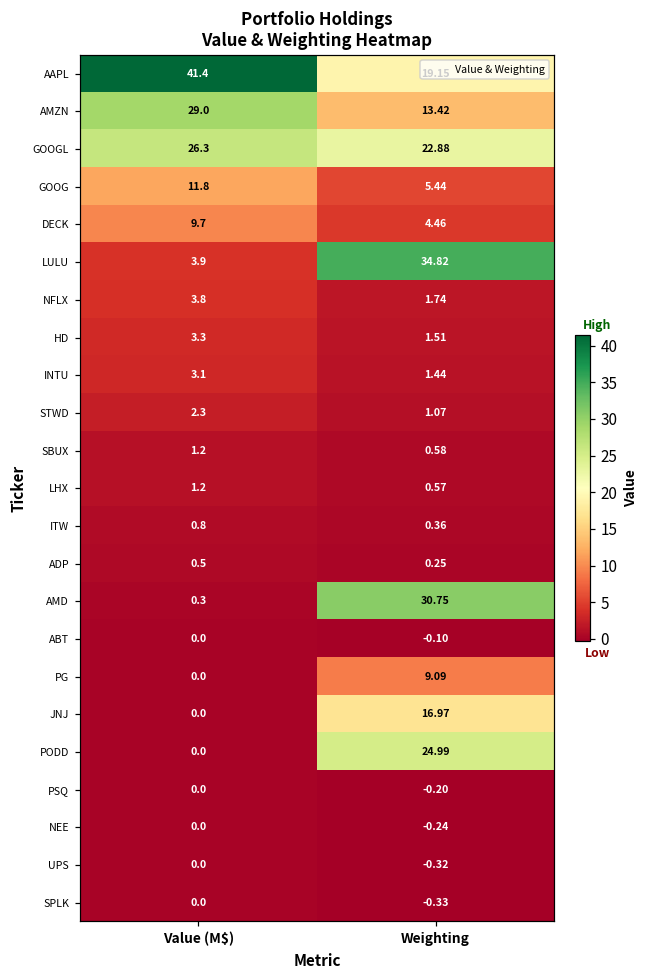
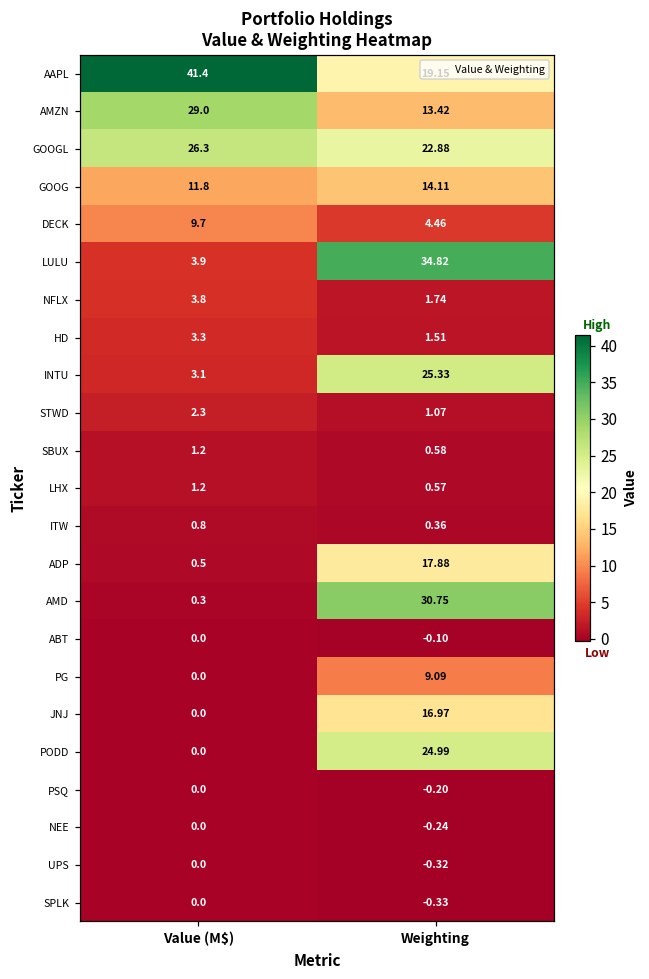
GOOG, Weighting: 5.44 -> 14.11
INTU, Weighting: 1.44 -> 25.33
ADP, Weighting: 0.25 -> 17.88
